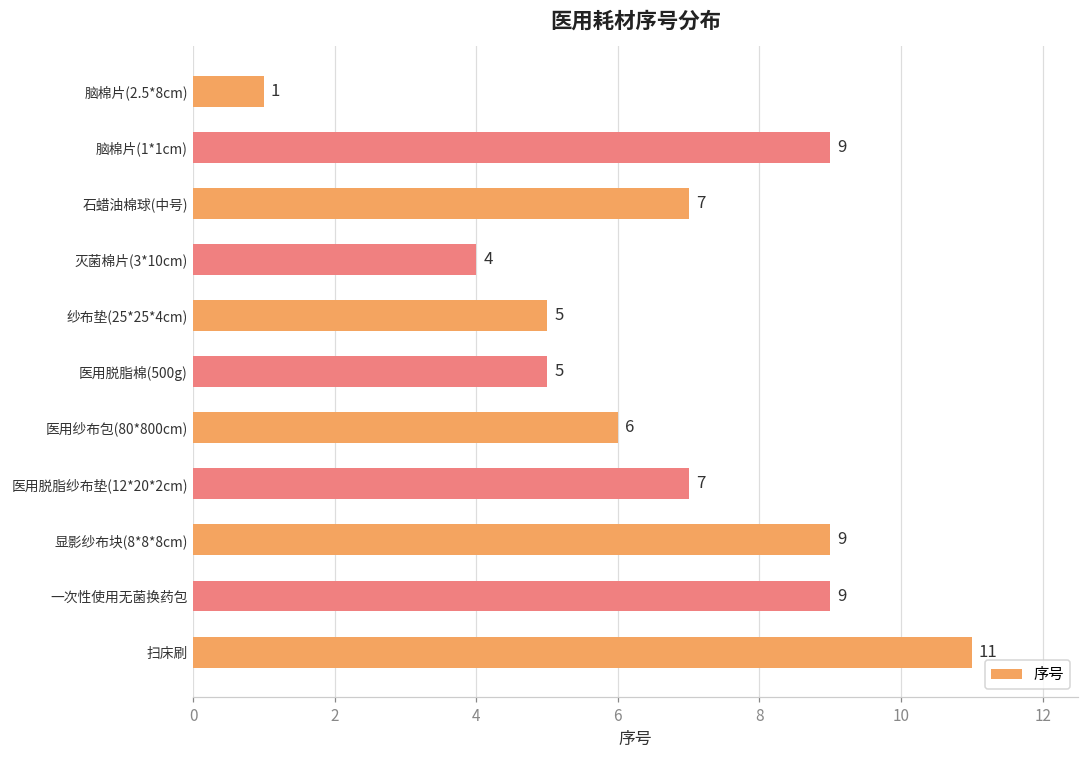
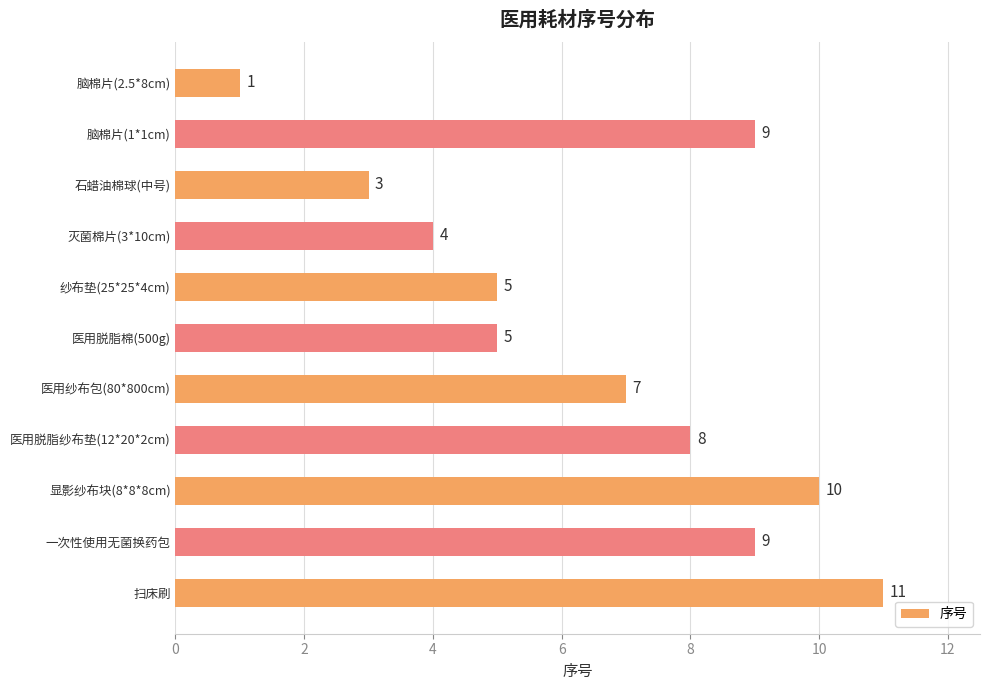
石蜡油棉球(中号): 7 -> 3
医用纱布包(80*800cm): 6 -> 7
医用脱脂纱布垫(12*20*2cm): 7 -> 8
显影纱布块(8*8*8cm): 9 -> 10
